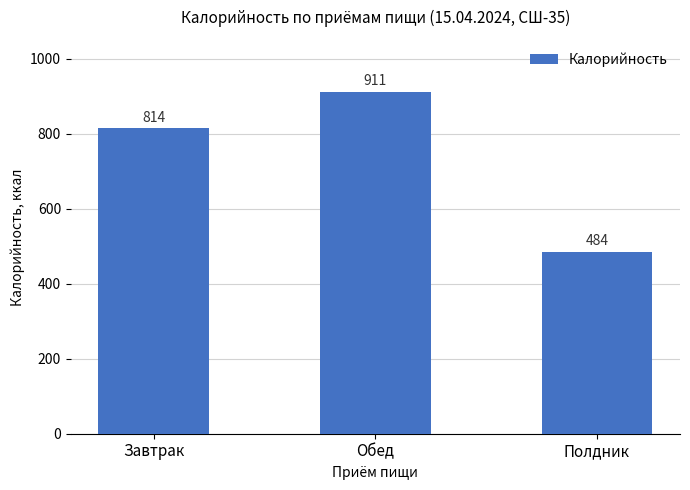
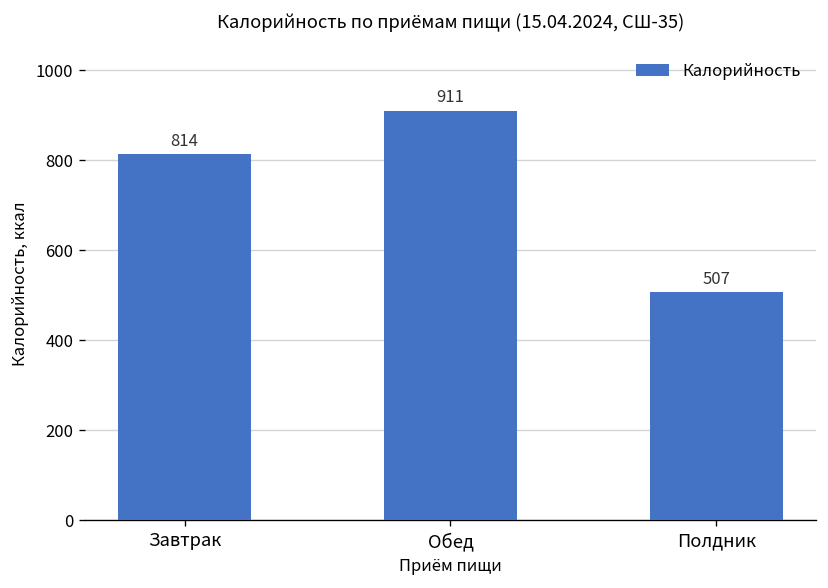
Полдник: 484 -> 507
